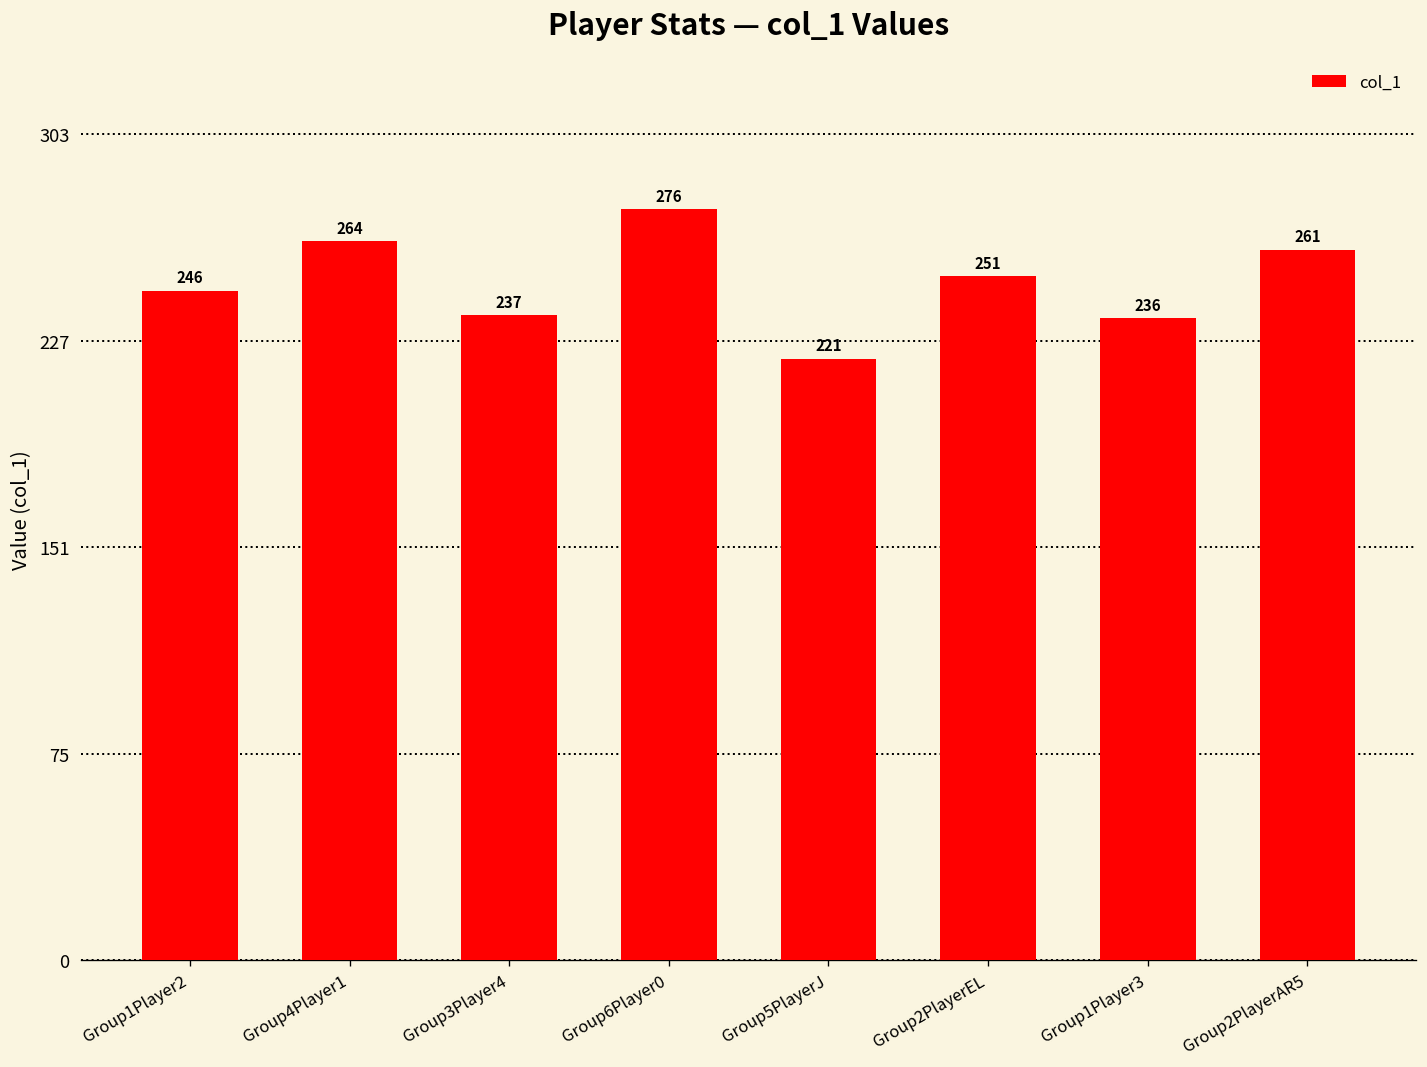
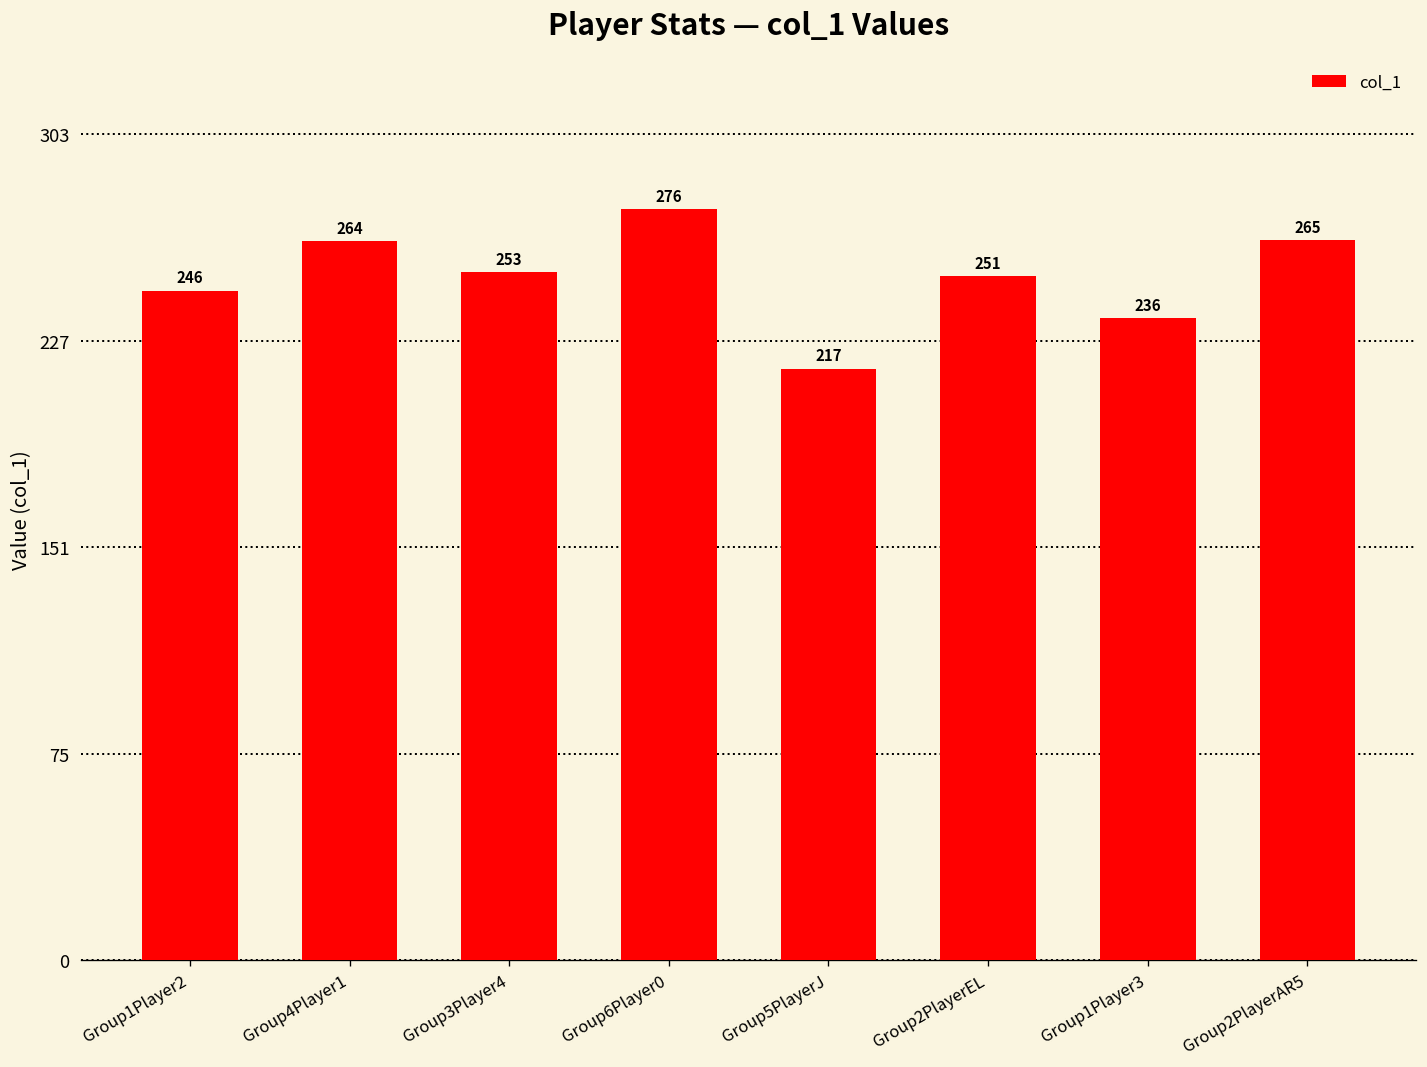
Group3Player4: 237 -> 253
Group5PlayerJ: 221 -> 217
Group2PlayerAR5: 261 -> 265
